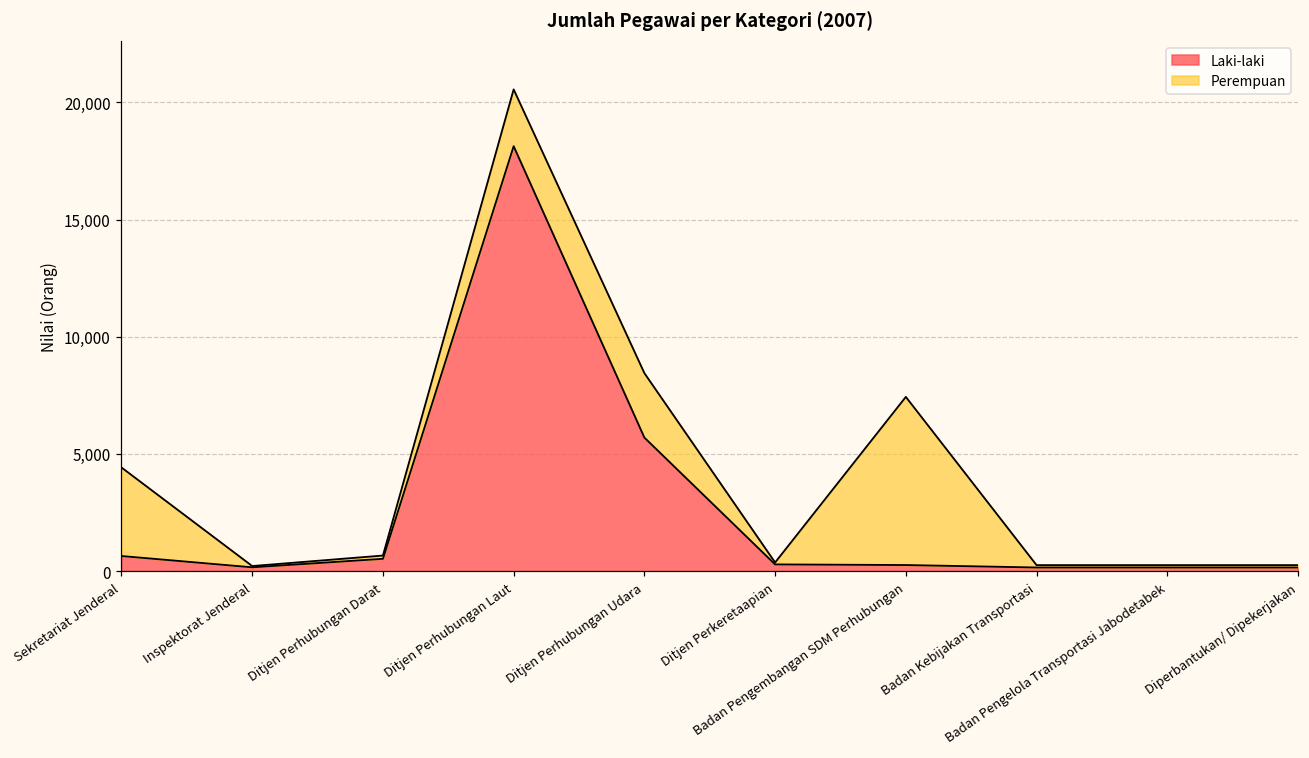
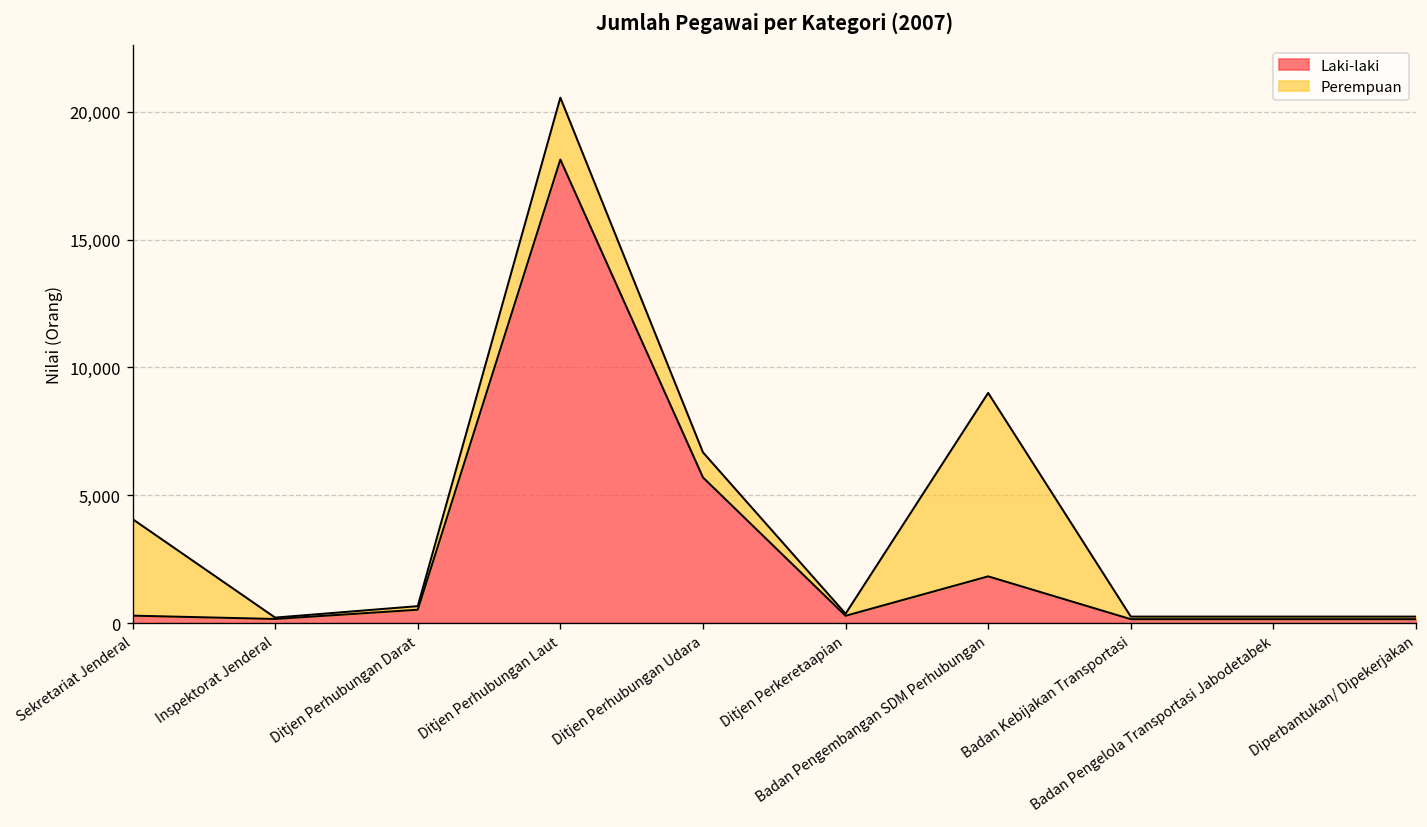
Laki-laki, Sekretariat Jenderal: 600 -> 300
Perempuan, Ditjen Perhubungan Udara: 2,700 -> 1,000
Laki-laki, Badan Pengembangan SDM Perhubungan: 300 -> 1,800
